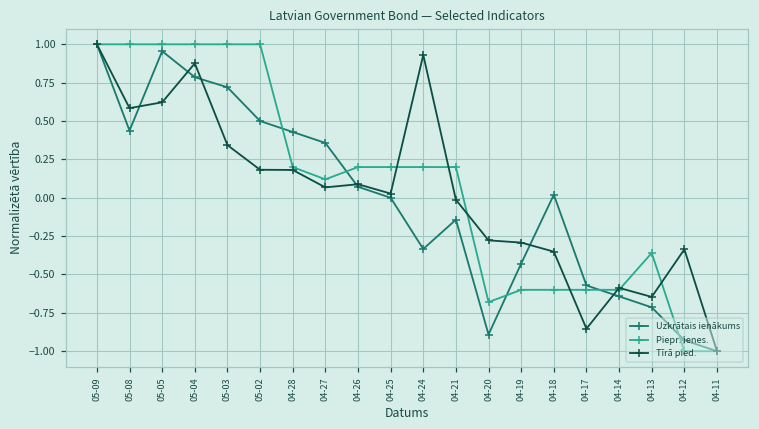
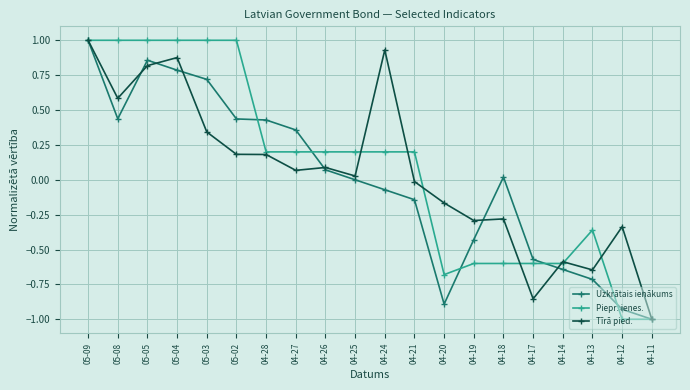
Uzkrātais ienākums, 05-05: 0.96 -> 0.86
Tīrā pied., 05-05: 0.62 -> 0.82
Uzkrātais ienākums, 05-02: 0.50 -> 0.44
Piepr. ienes., 04-27: 0.12 -> 0.20
Uzkrātais ienākums, 04-24: -0.33 -> -0.07
Tīrā pied., 04-20: -0.28 -> -0.17
Tīrā pied., 04-18: -0.35 -> -0.28
